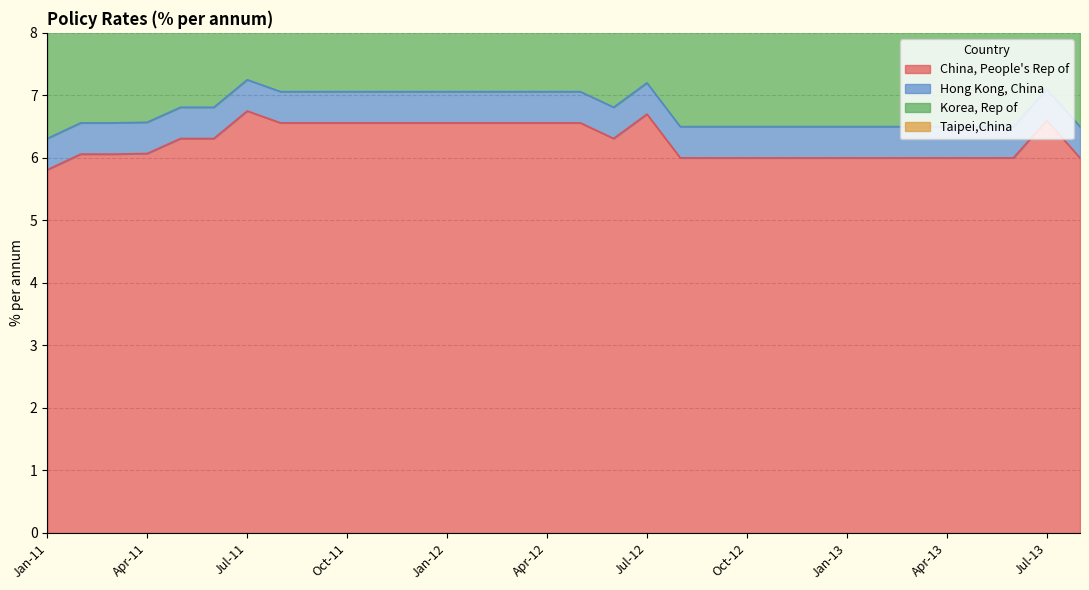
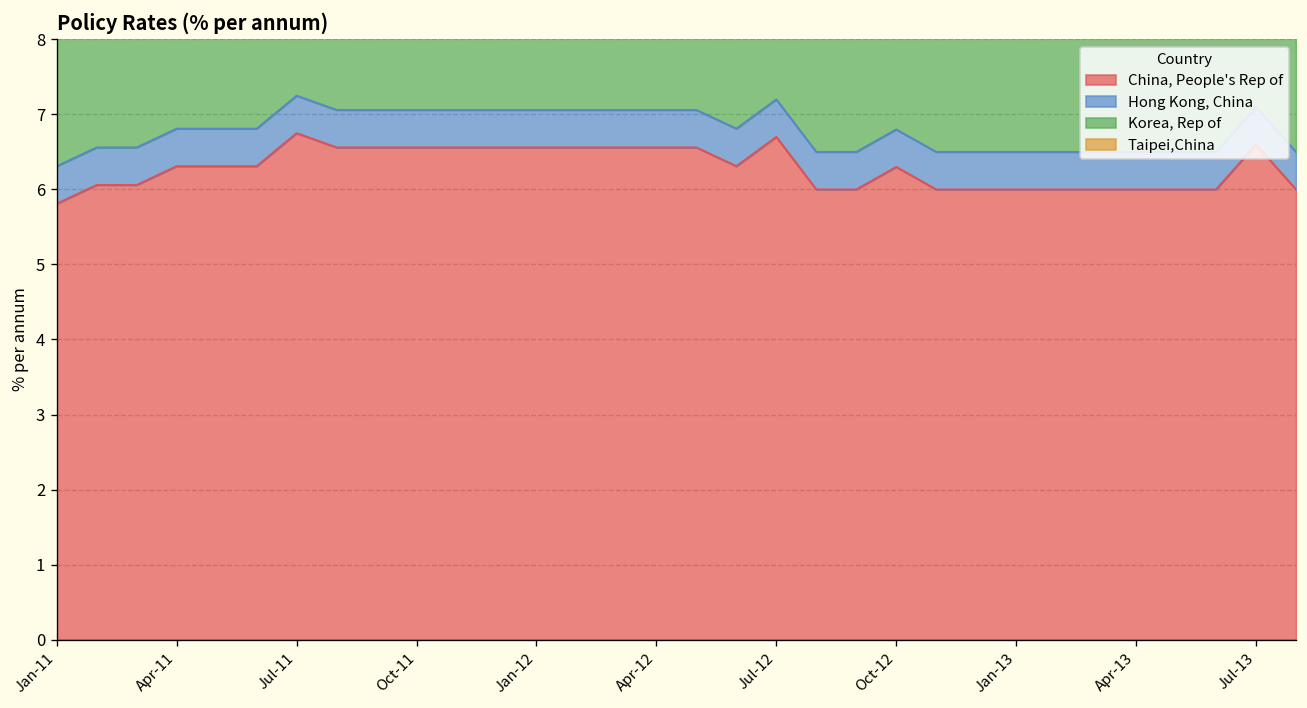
China, People's Rep of, Apr-11: 6.1 -> 6.3
China, People's Rep of, Oct-12: 6.0 -> 6.3
